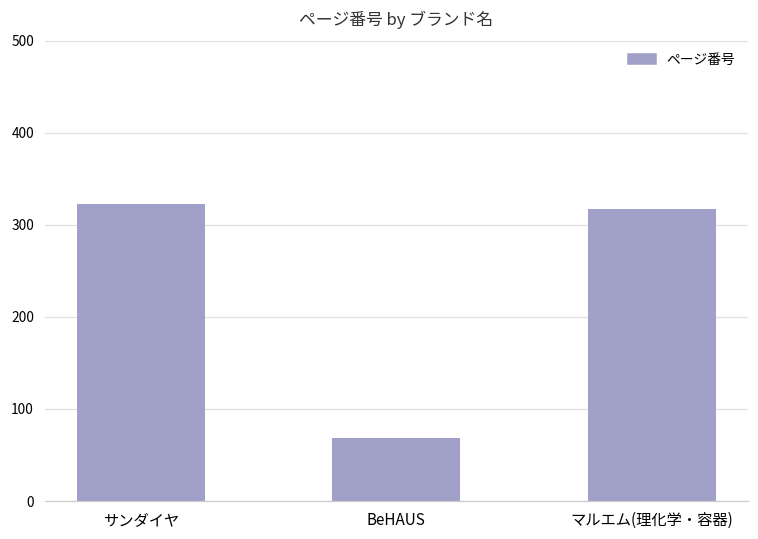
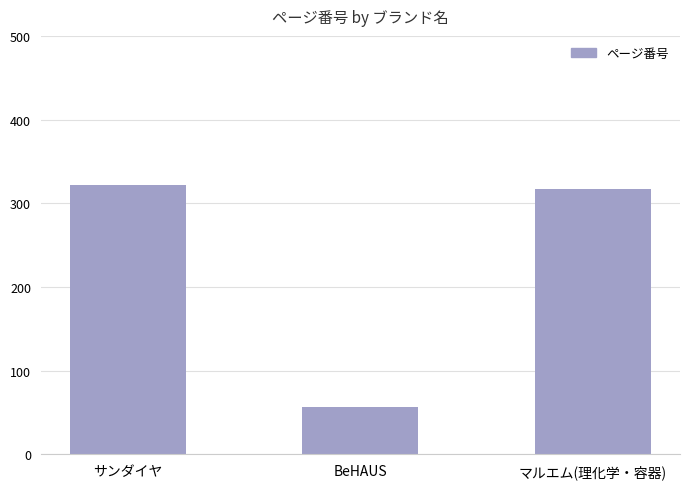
BeHAUS: 70 -> 60
